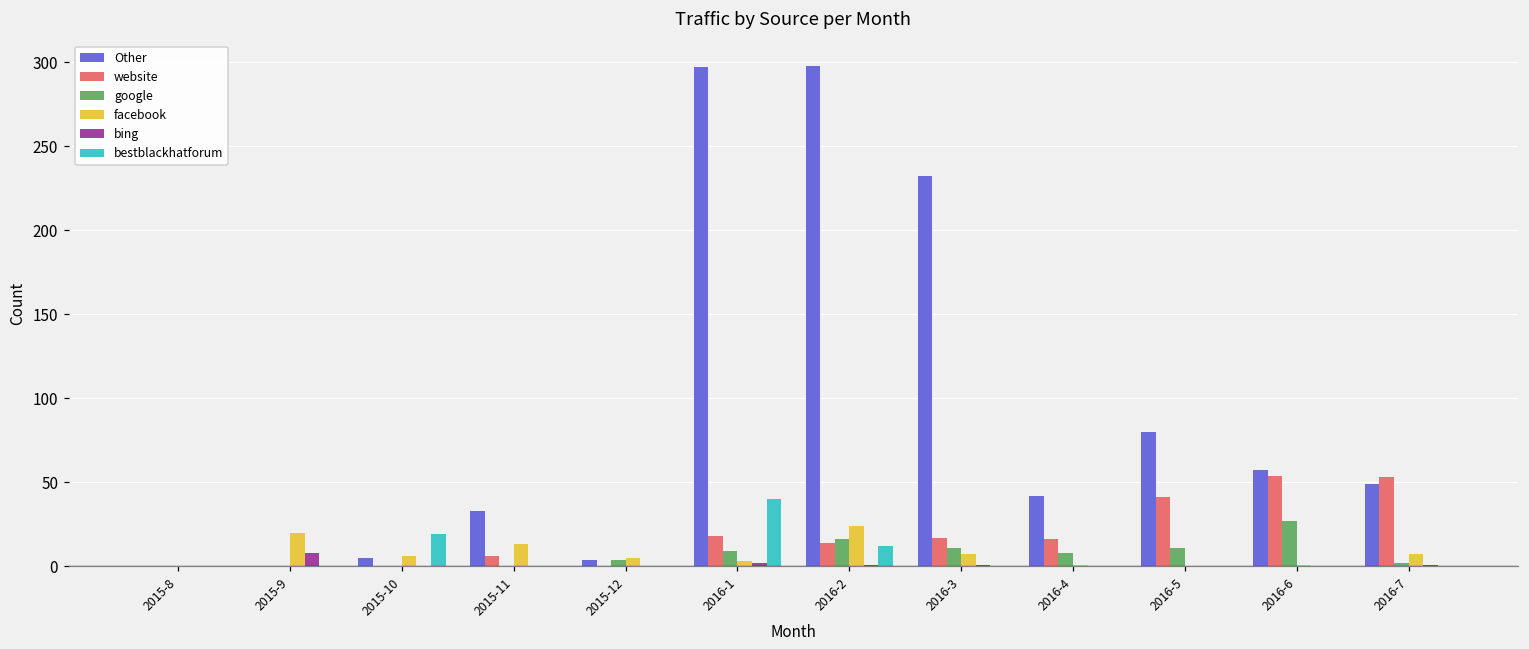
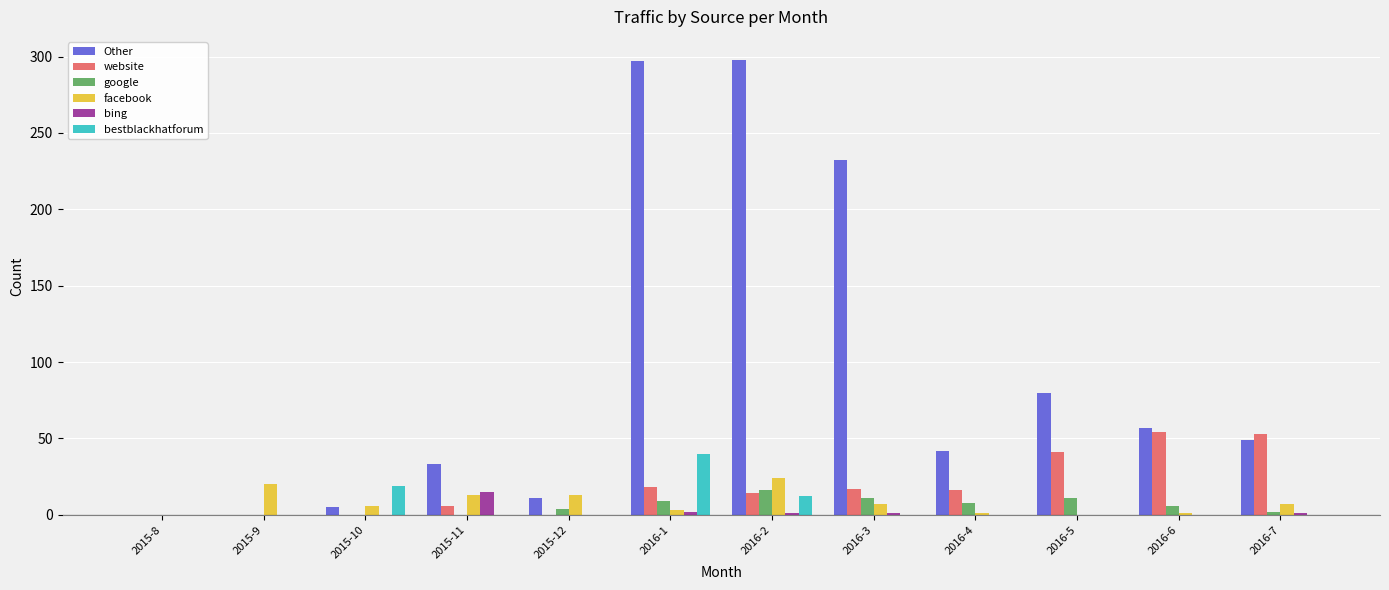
bing, 2015-9: 8 -> 0
bing, 2015-11: 0 -> 15
Other, 2015-12: 4 -> 11
facebook, 2015-12: 5 -> 13
google, 2016-6: 27 -> 6
